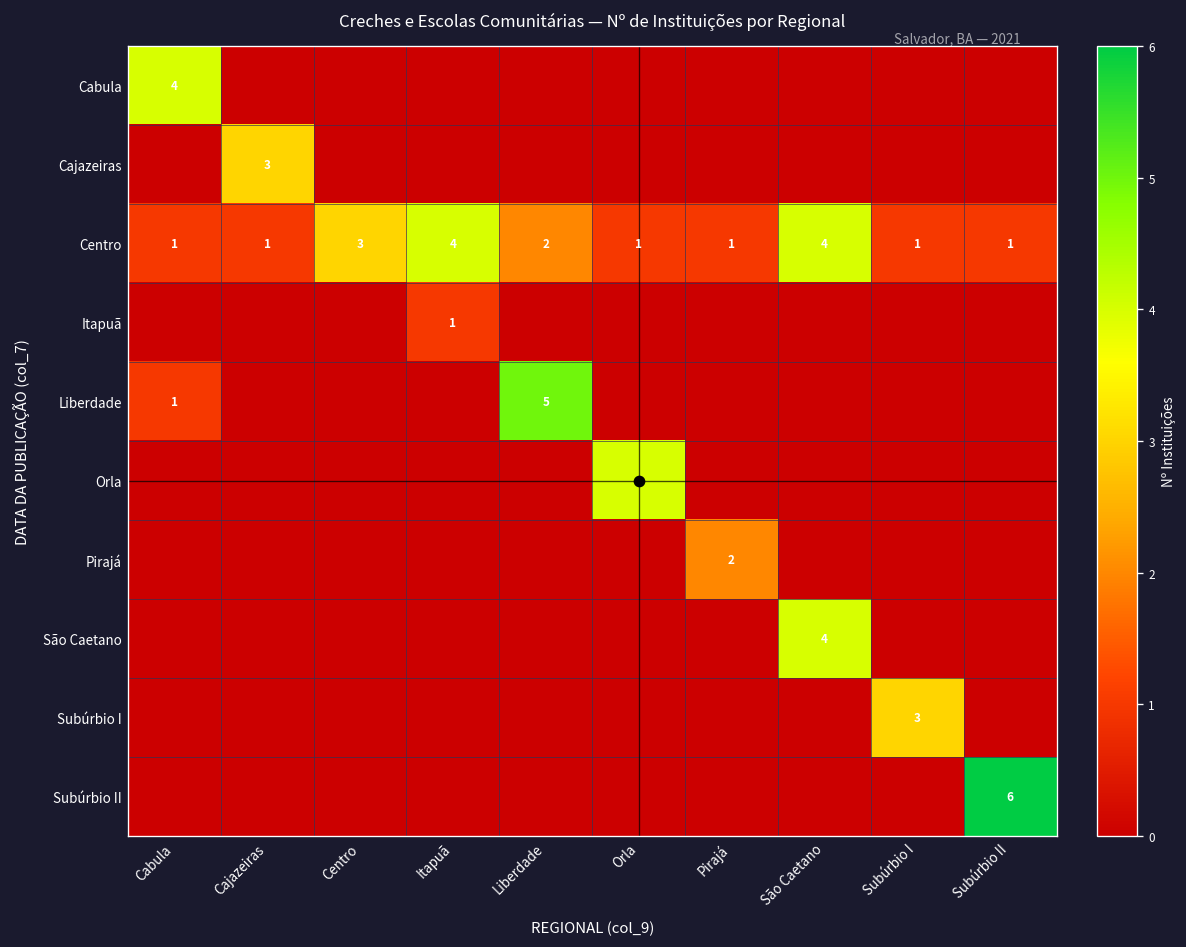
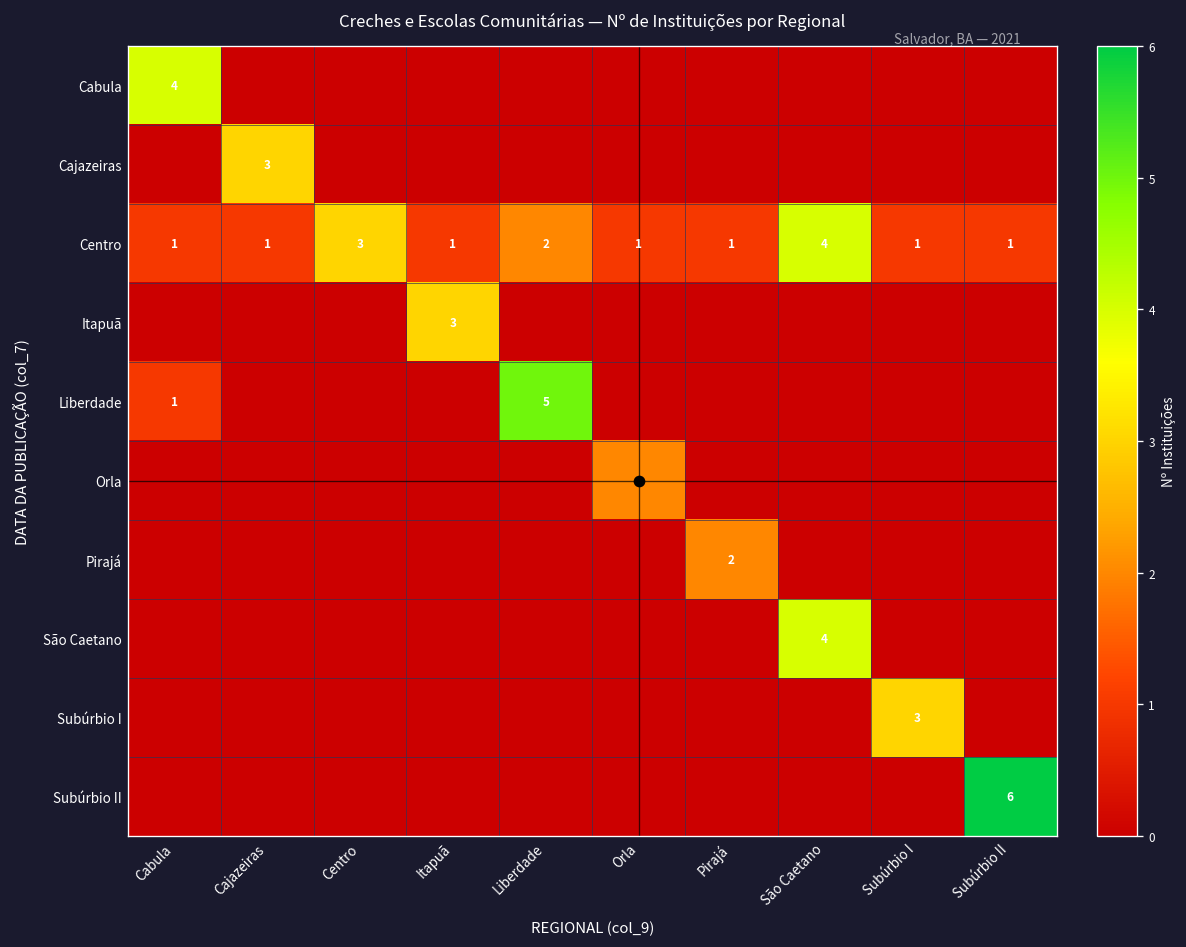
Centro, Itapuã: 4 -> 1
Itapuã, Itapuã: 1 -> 3
Orla, Orla: 4 -> 2
